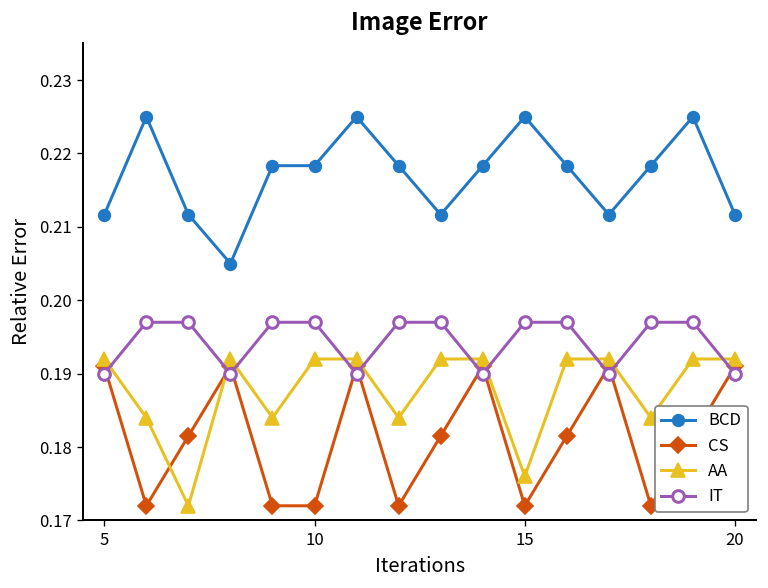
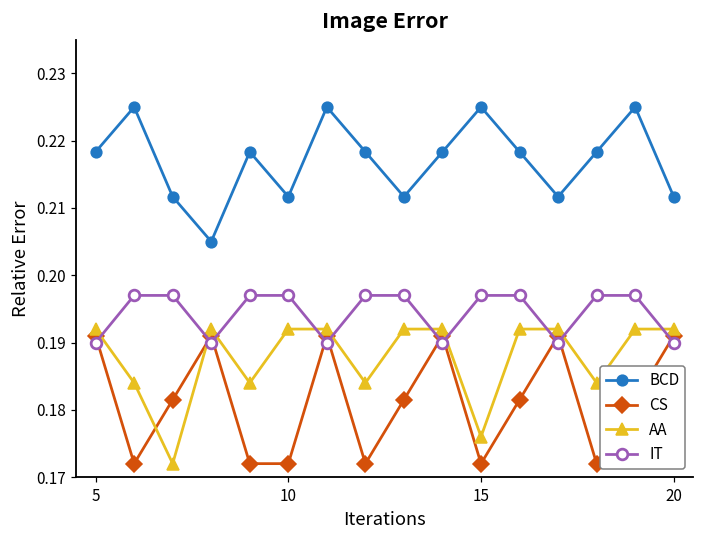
BCD, 5: 0.212 -> 0.218
BCD, 10: 0.218 -> 0.212
